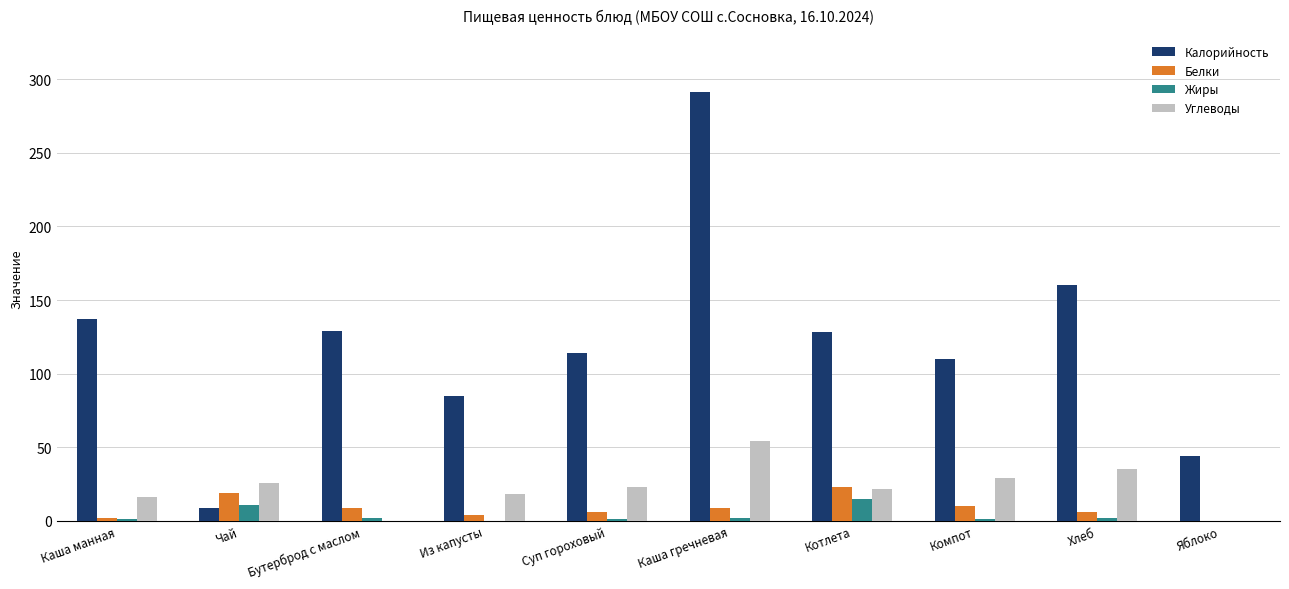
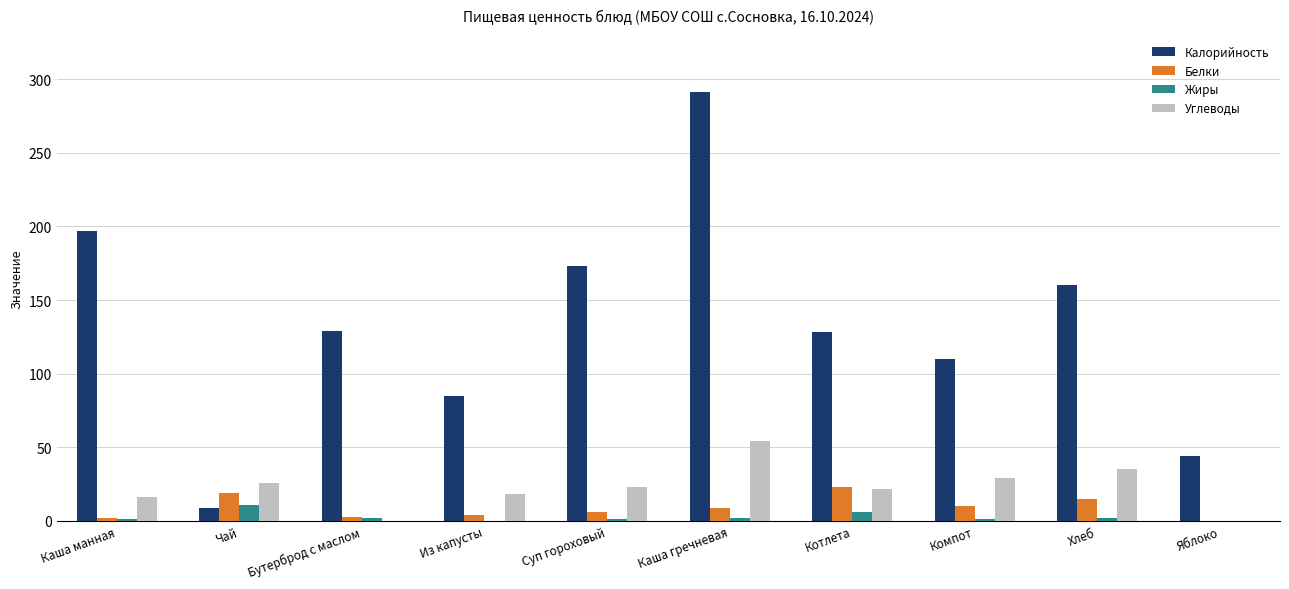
Калорийность, Каша манная: 137 -> 197
Белки, Бутерброд с маслом: 9 -> 3
Калорийность, Суп гороховый: 114 -> 173
Жиры, Котлета: 15 -> 6
Белки, Хлеб: 6 -> 15
